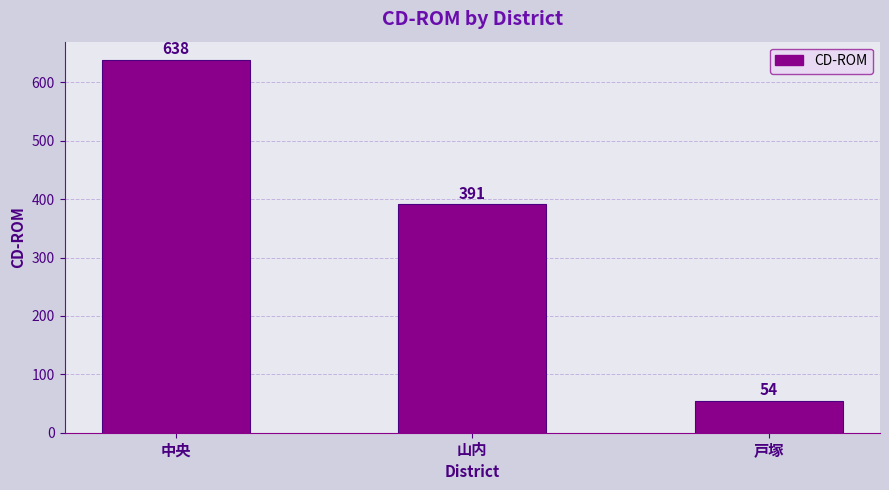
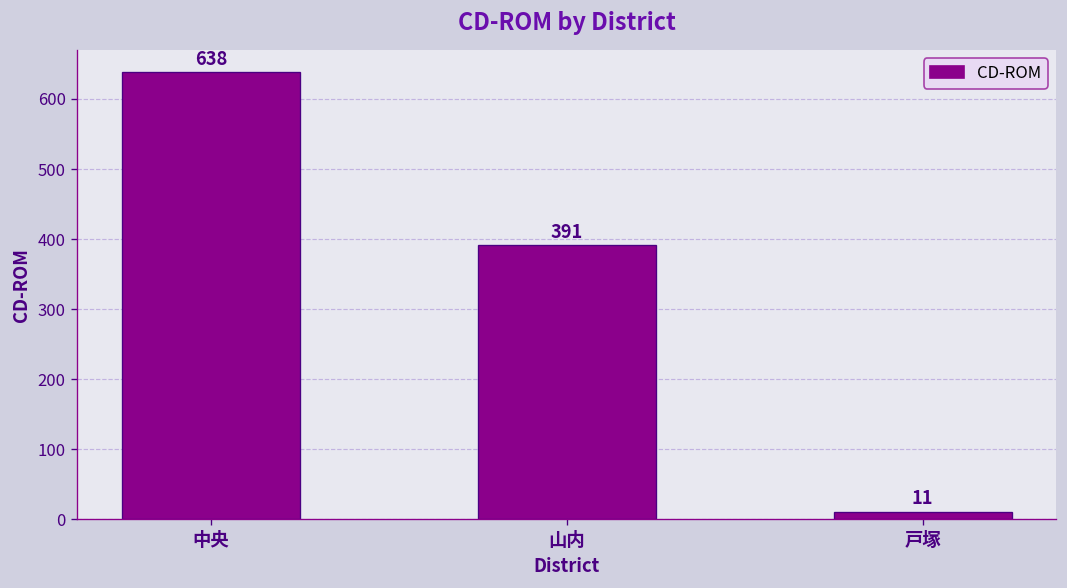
戸塚: 54 -> 11
